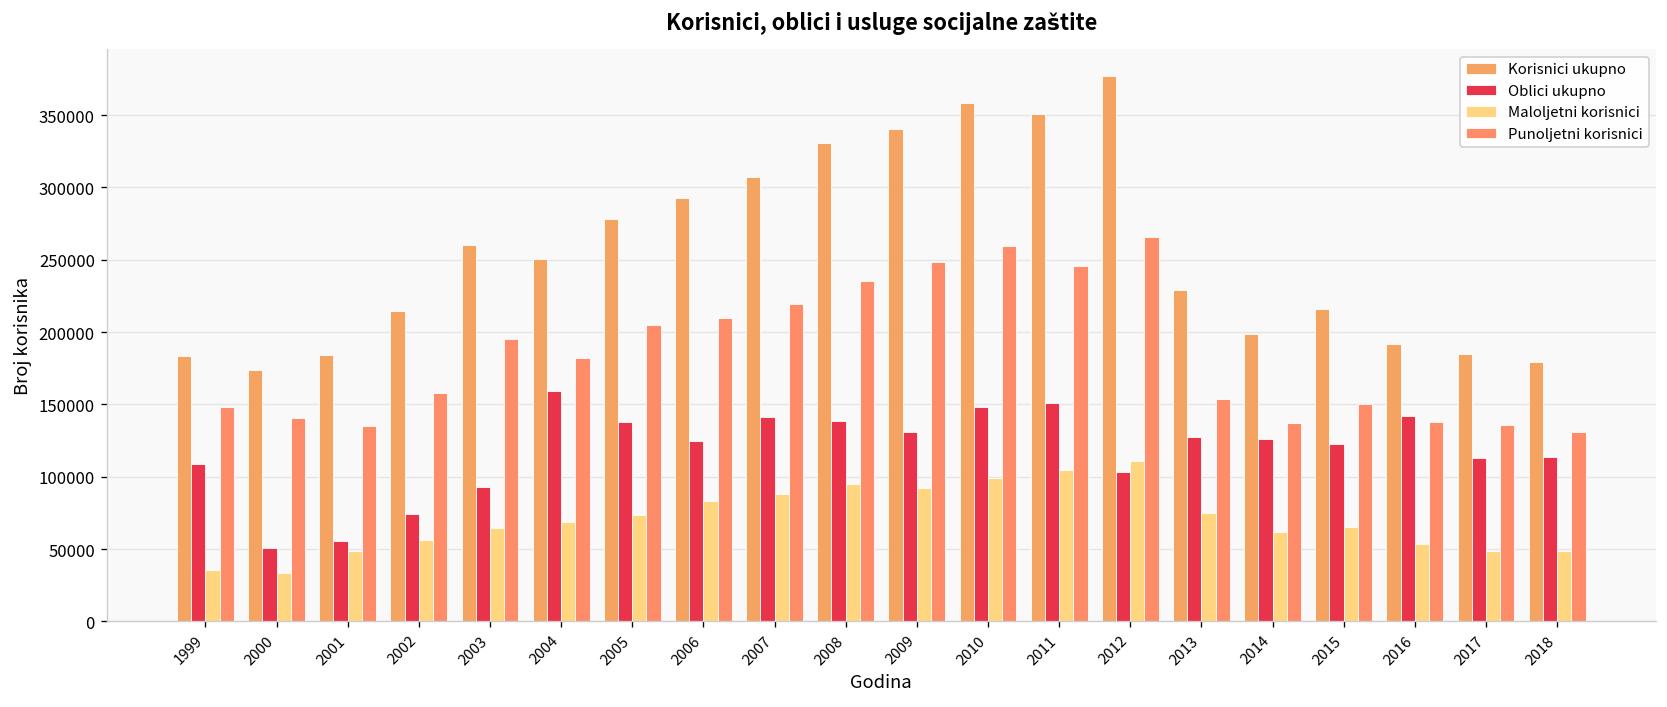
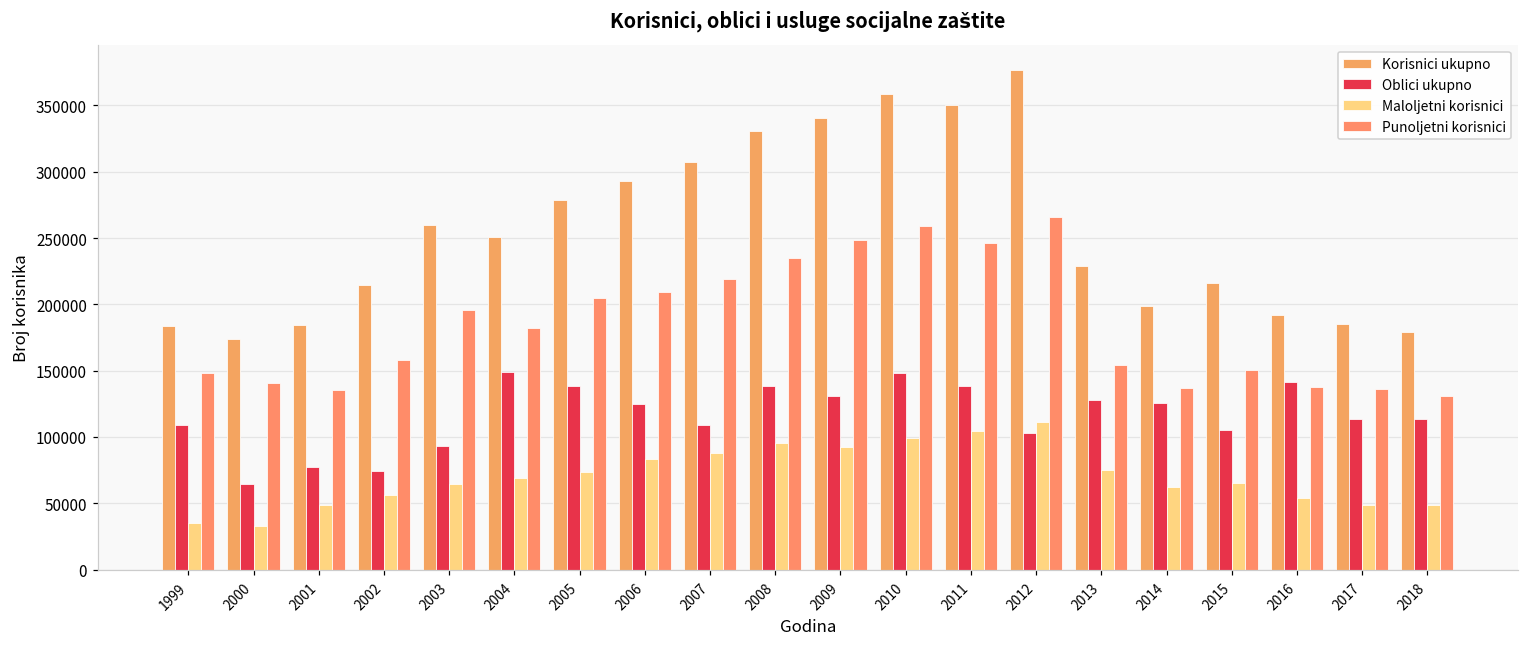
Oblici ukupno, 2000: 51000 -> 65000
Oblici ukupno, 2001: 56000 -> 77000
Oblici ukupno, 2004: 160000 -> 149000
Oblici ukupno, 2007: 141000 -> 109000
Oblici ukupno, 2011: 151000 -> 138000
Oblici ukupno, 2015: 122000 -> 105000
